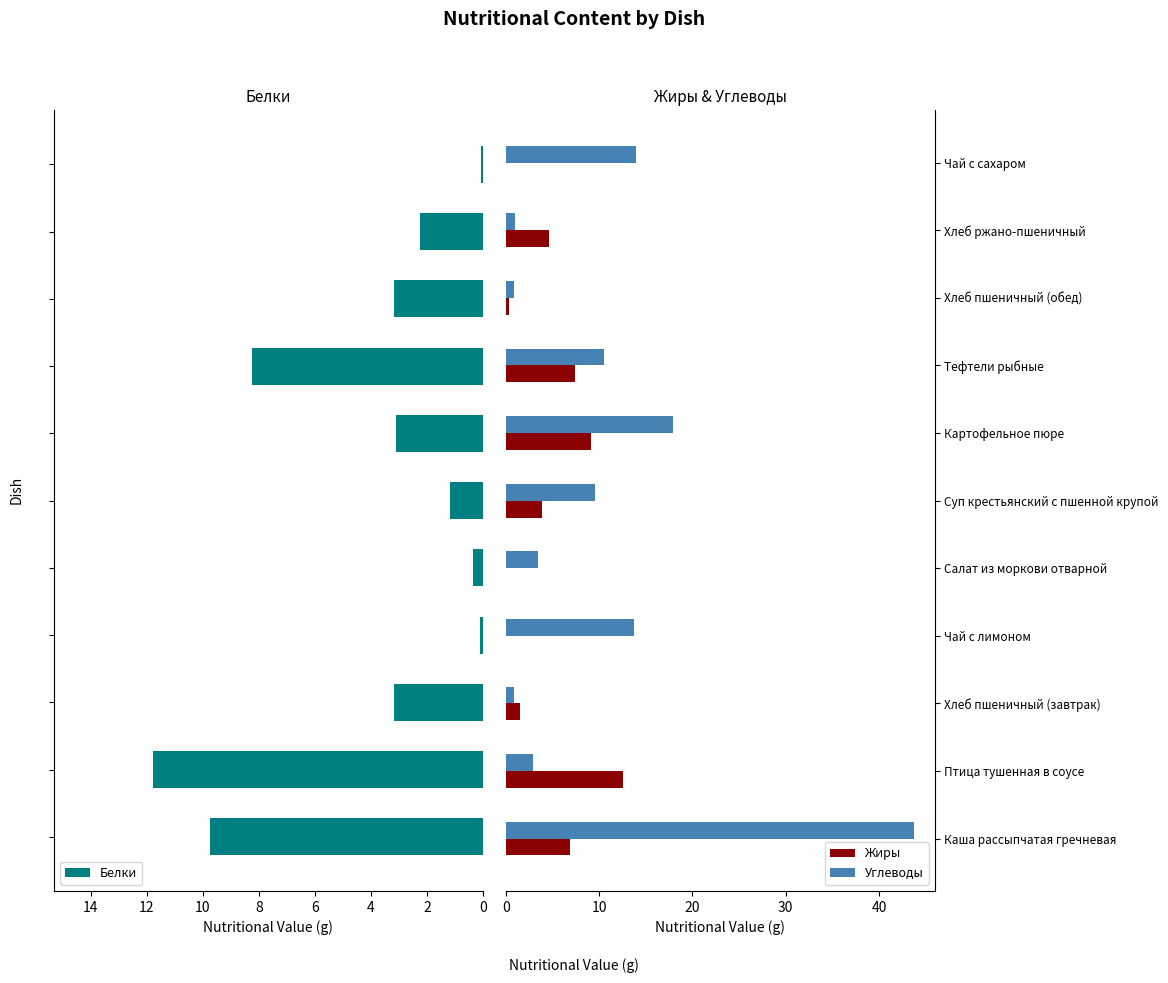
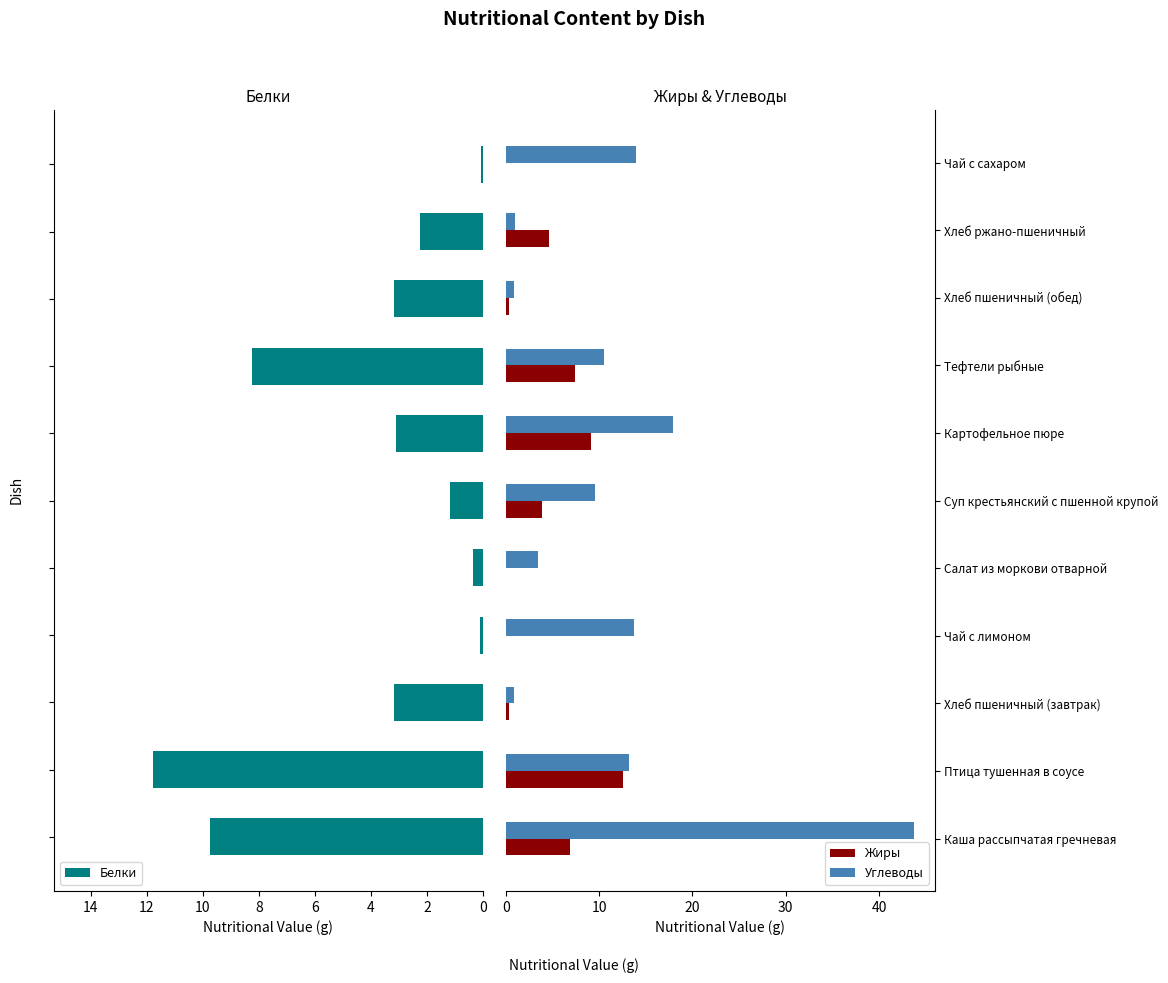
Жиры & Углеводы, Жиры, Хлеб пшеничный (завтрак): 2 -> 0
Жиры & Углеводы, Углеводы, Птица тушенная в соусе: 3 -> 13
